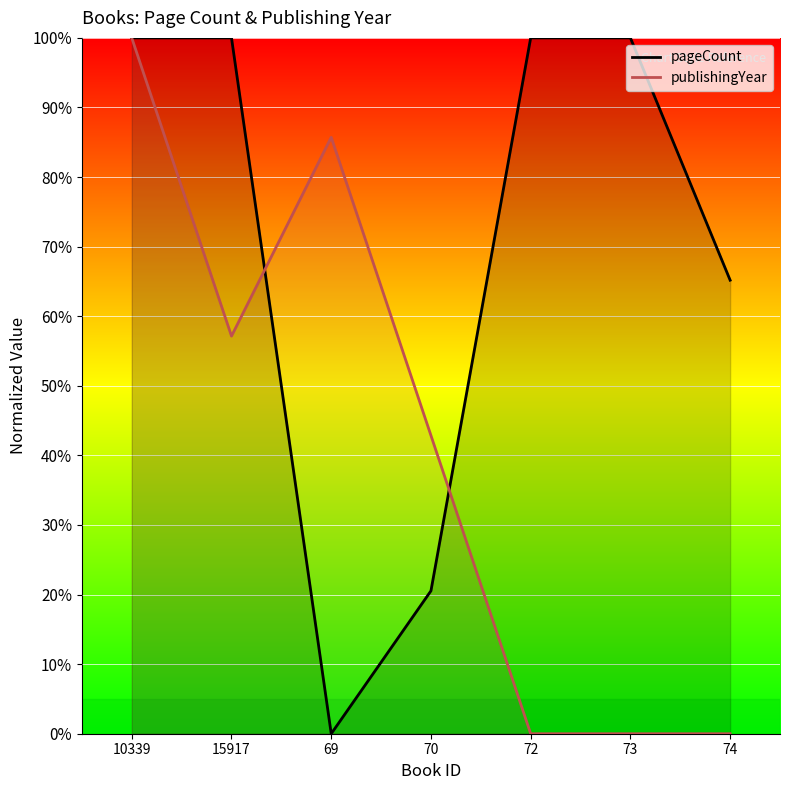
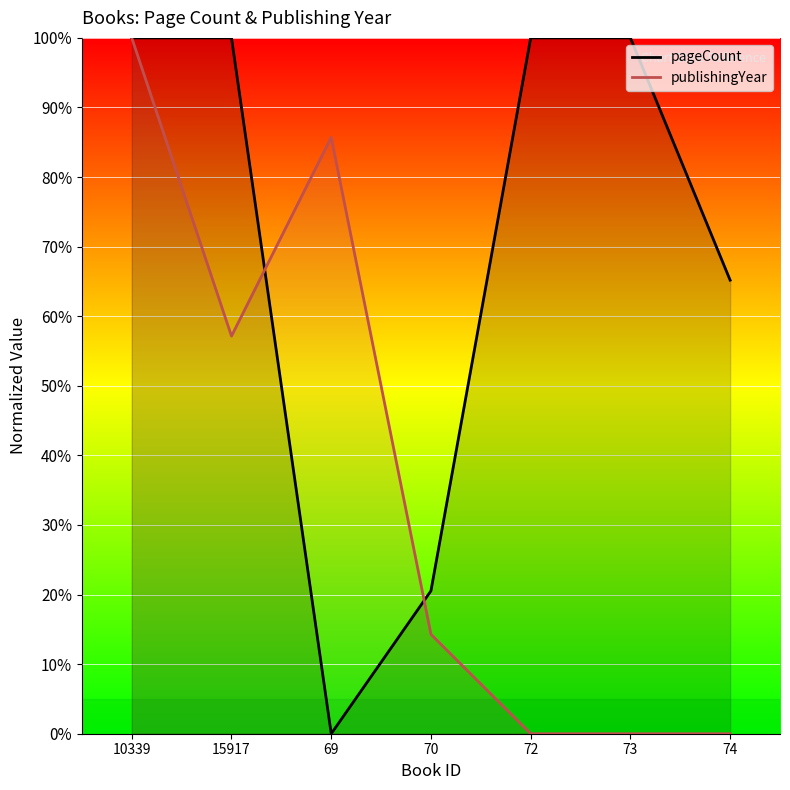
publishingYear, 70: 43% -> 14%
